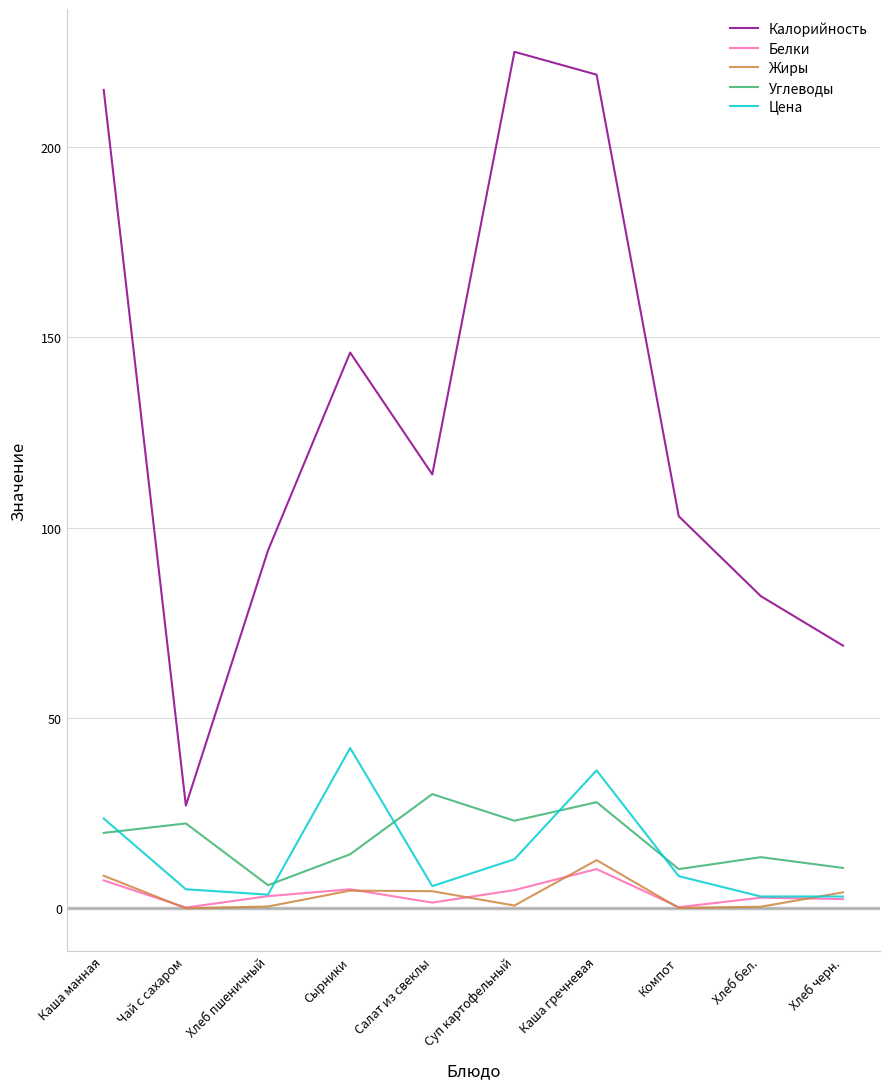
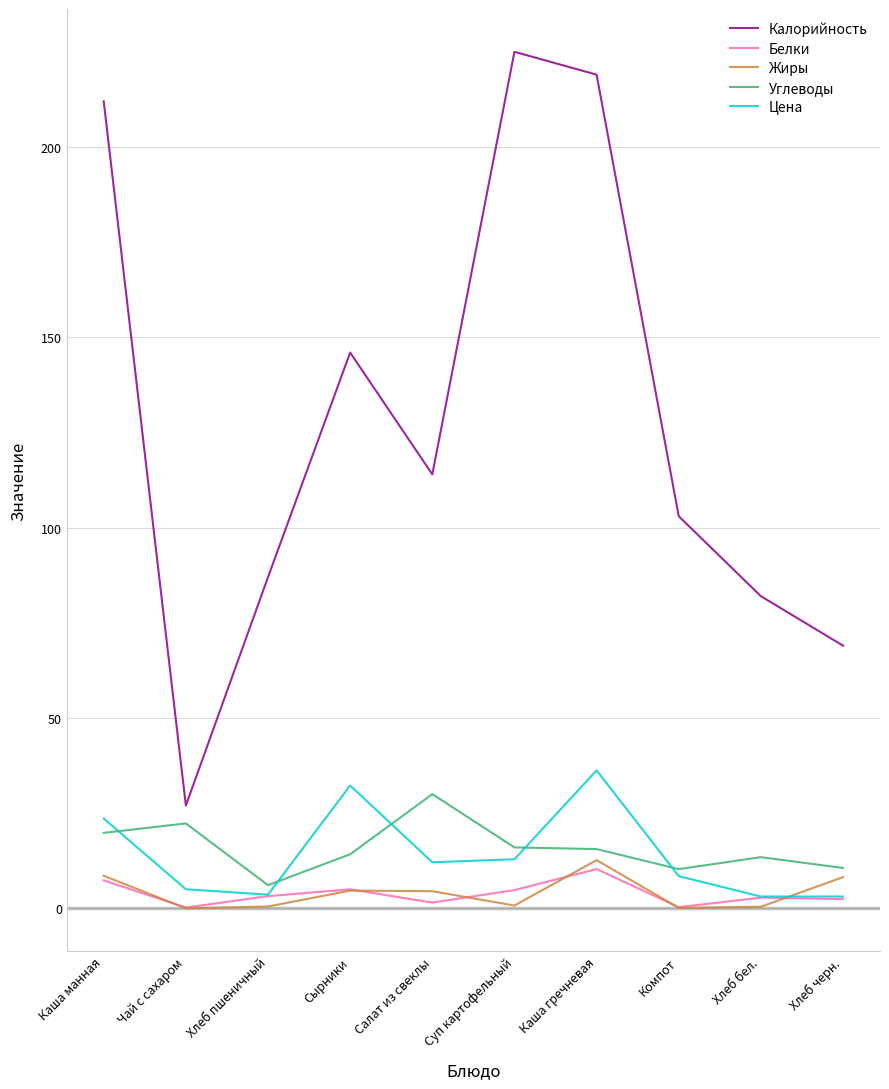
Калорийность, Каша манная: 215 -> 212
Калорийность, Хлеб пшеничный: 94 -> 87
Цена, Сырники: 42 -> 32
Цена, Салат из свеклы: 6 -> 12
Углеводы, Суп картофельный: 23 -> 16
Углеводы, Каша гречневая: 28 -> 16
Жиры, Хлеб черн.: 4 -> 8
